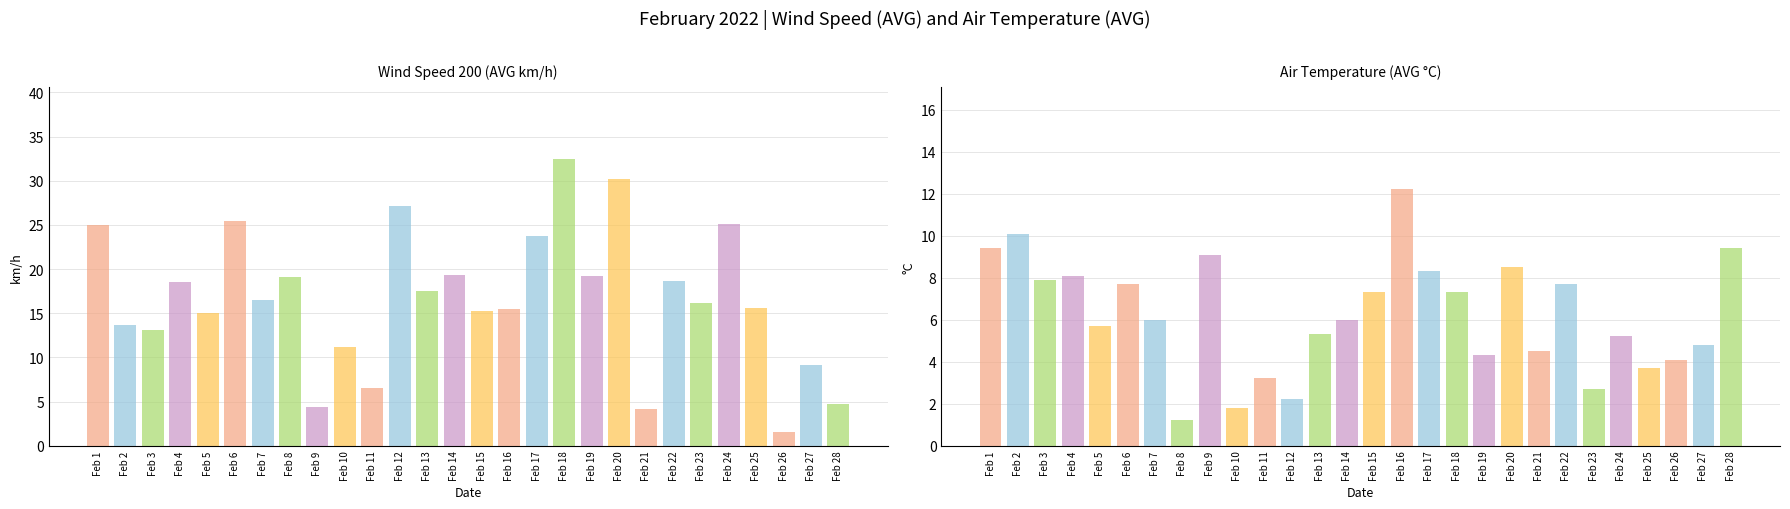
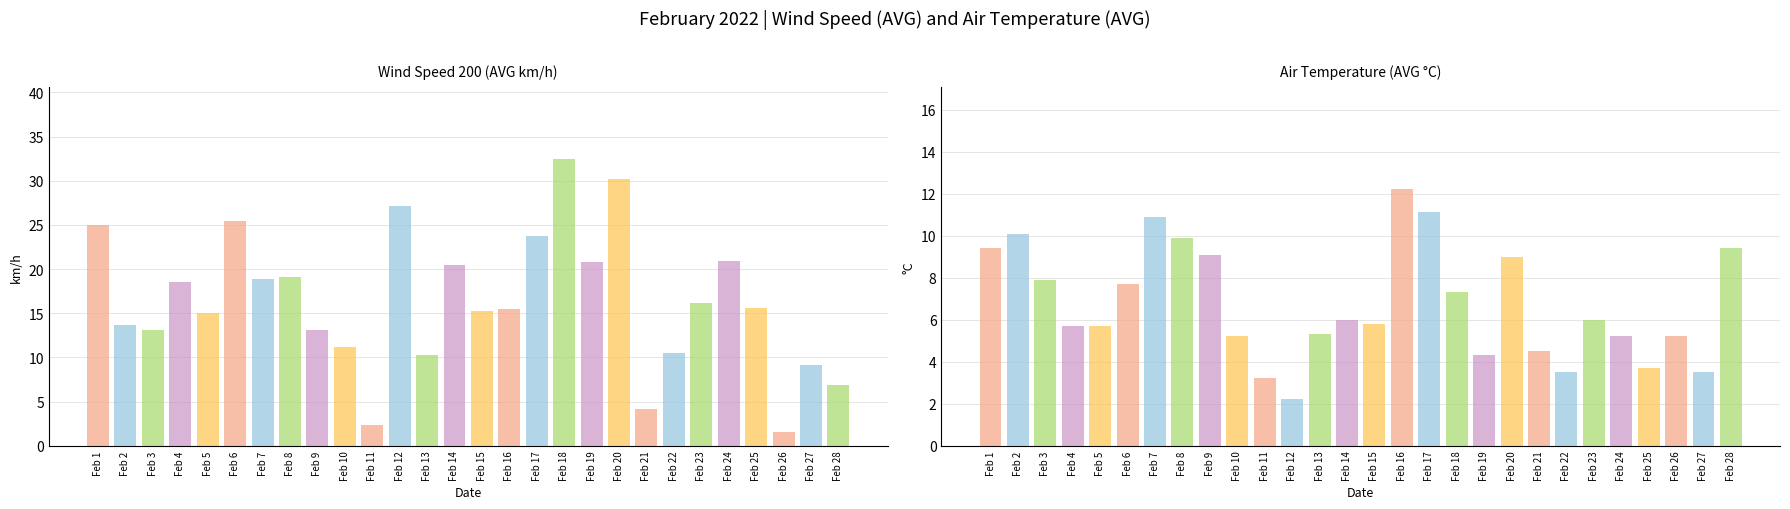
Wind Speed 200 (AVG km/h), Feb 7: 16 -> 19
Wind Speed 200 (AVG km/h), Feb 9: 4 -> 13
Wind Speed 200 (AVG km/h), Feb 11: 7 -> 2
Wind Speed 200 (AVG km/h), Feb 13: 17 -> 10
Wind Speed 200 (AVG km/h), Feb 14: 19 -> 20
Wind Speed 200 (AVG km/h), Feb 19: 19 -> 21
Wind Speed 200 (AVG km/h), Feb 22: 19 -> 10
Wind Speed 200 (AVG km/h), Feb 24: 25 -> 21
Wind Speed 200 (AVG km/h), Feb 28: 5 -> 7
Air Temperature (AVG °C), Feb 4: 8.1 -> 5.7
Air Temperature (AVG °C), Feb 7: 6.0 -> 10.9
Air Temperature (AVG °C), Feb 8: 1.2 -> 9.9
Air Temperature (AVG °C), Feb 10: 1.8 -> 5.2
Air Temperature (AVG °C), Feb 15: 7.3 -> 5.8
Air Temperature (AVG °C), Feb 17: 8.3 -> 11.1
Air Temperature (AVG °C), Feb 20: 8.5 -> 9.0
Air Temperature (AVG °C), Feb 22: 7.7 -> 3.5
Air Temperature (AVG °C), Feb 23: 2.7 -> 6.0
Air Temperature (AVG °C), Feb 26: 4.1 -> 5.2
Air Temperature (AVG °C), Feb 27: 4.8 -> 3.5
